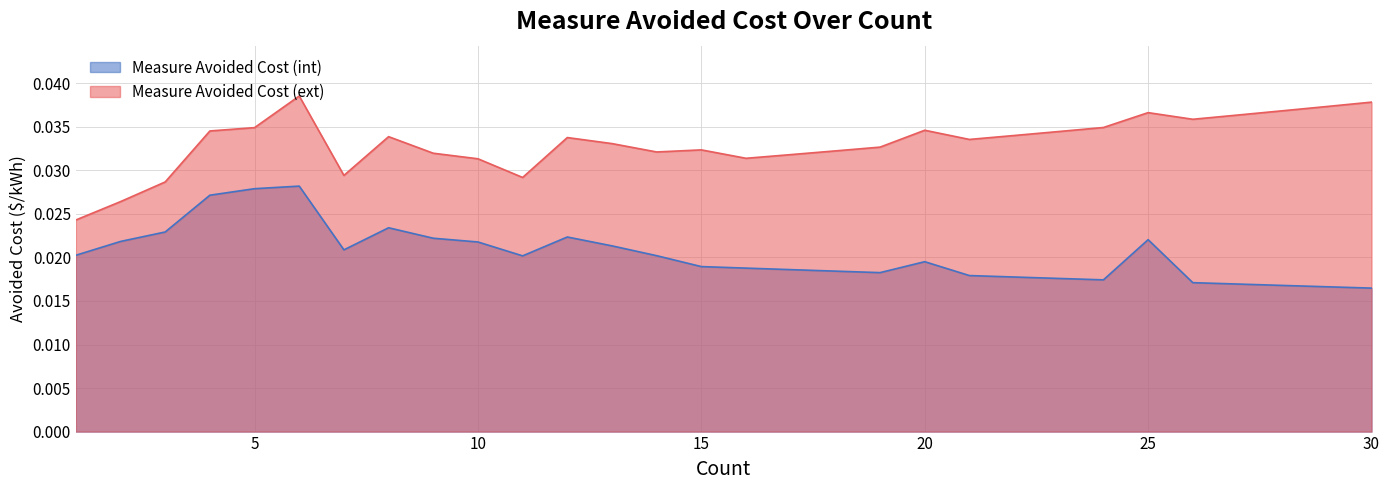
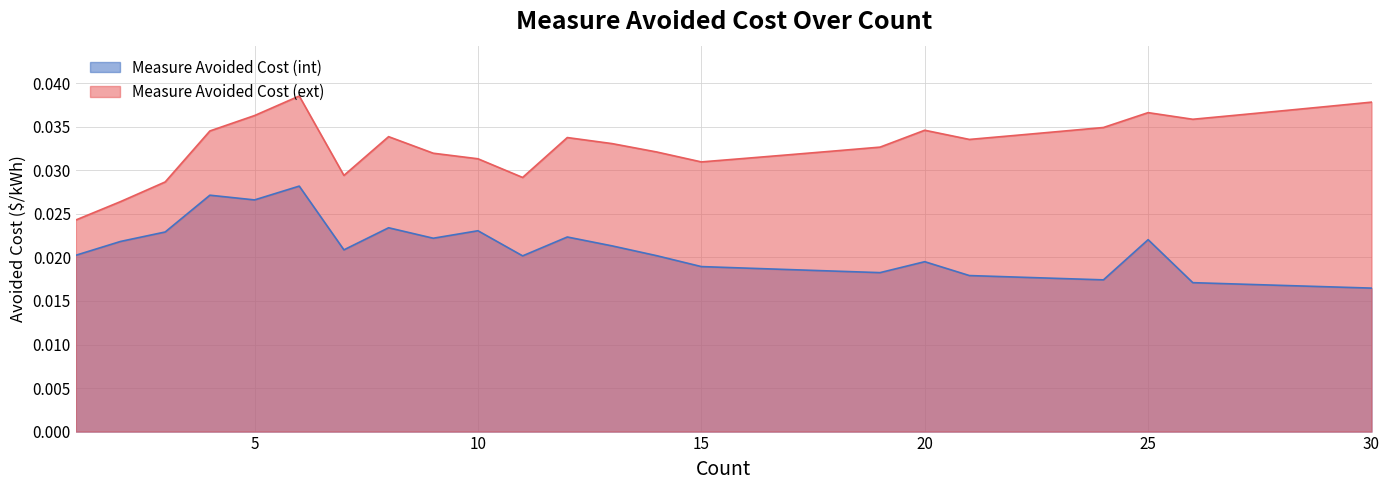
Measure Avoided Cost (int), 5: 0.028 -> 0.027
Measure Avoided Cost (ext), 5: 0.035 -> 0.036
Measure Avoided Cost (int), 10: 0.022 -> 0.023
Measure Avoided Cost (ext), 15: 0.032 -> 0.031
